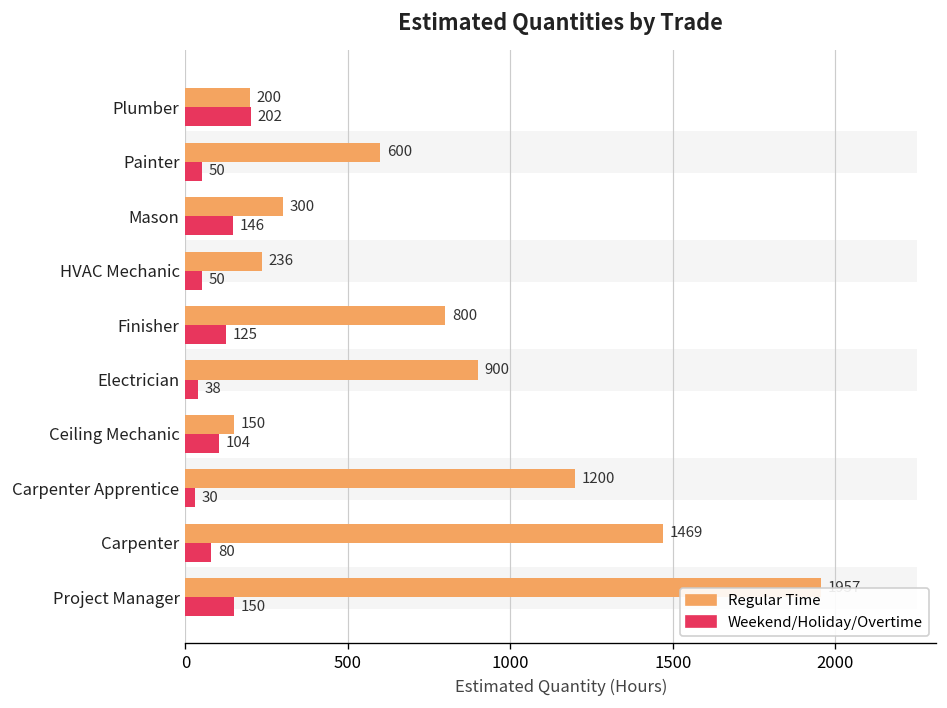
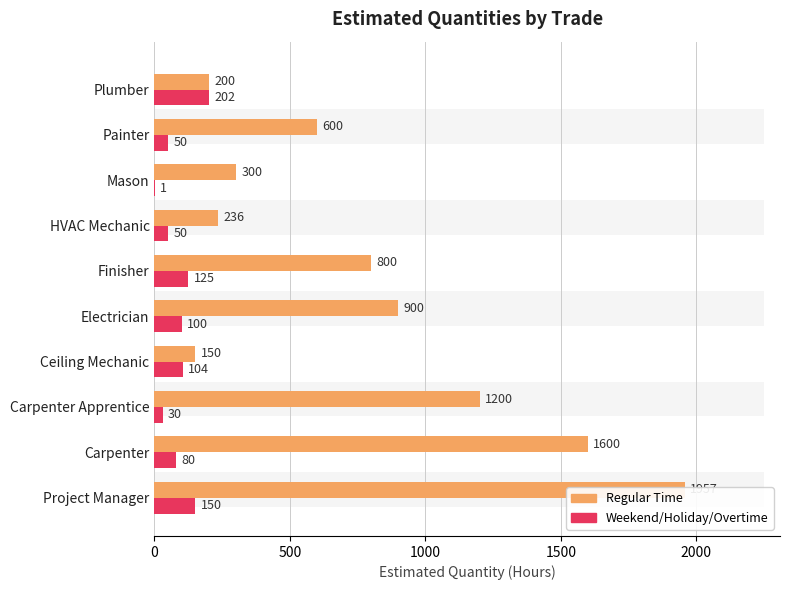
Weekend/Holiday/Overtime, Mason: 146 -> 1
Weekend/Holiday/Overtime, Electrician: 38 -> 100
Regular Time, Carpenter: 1469 -> 1600
